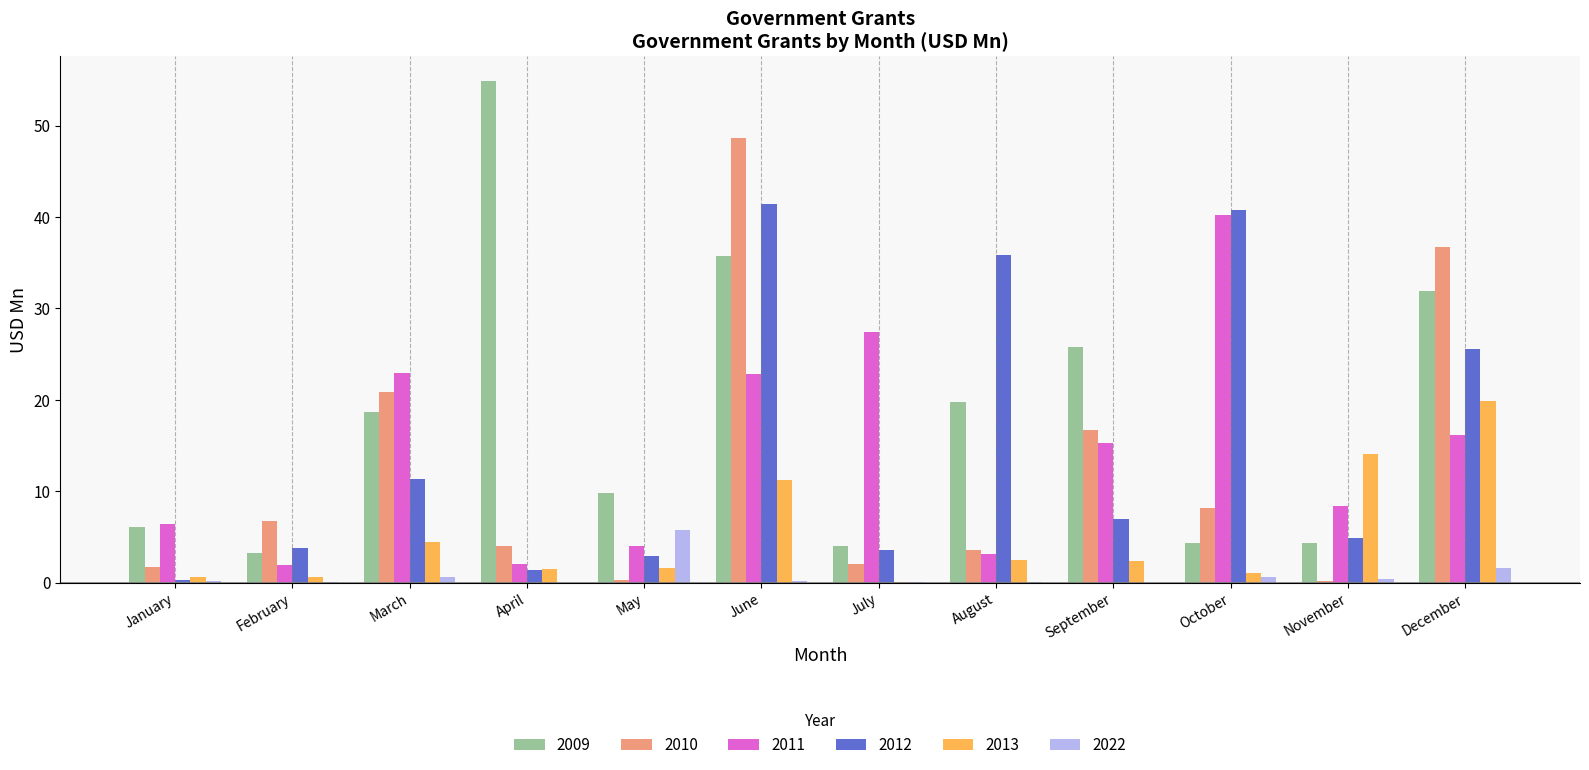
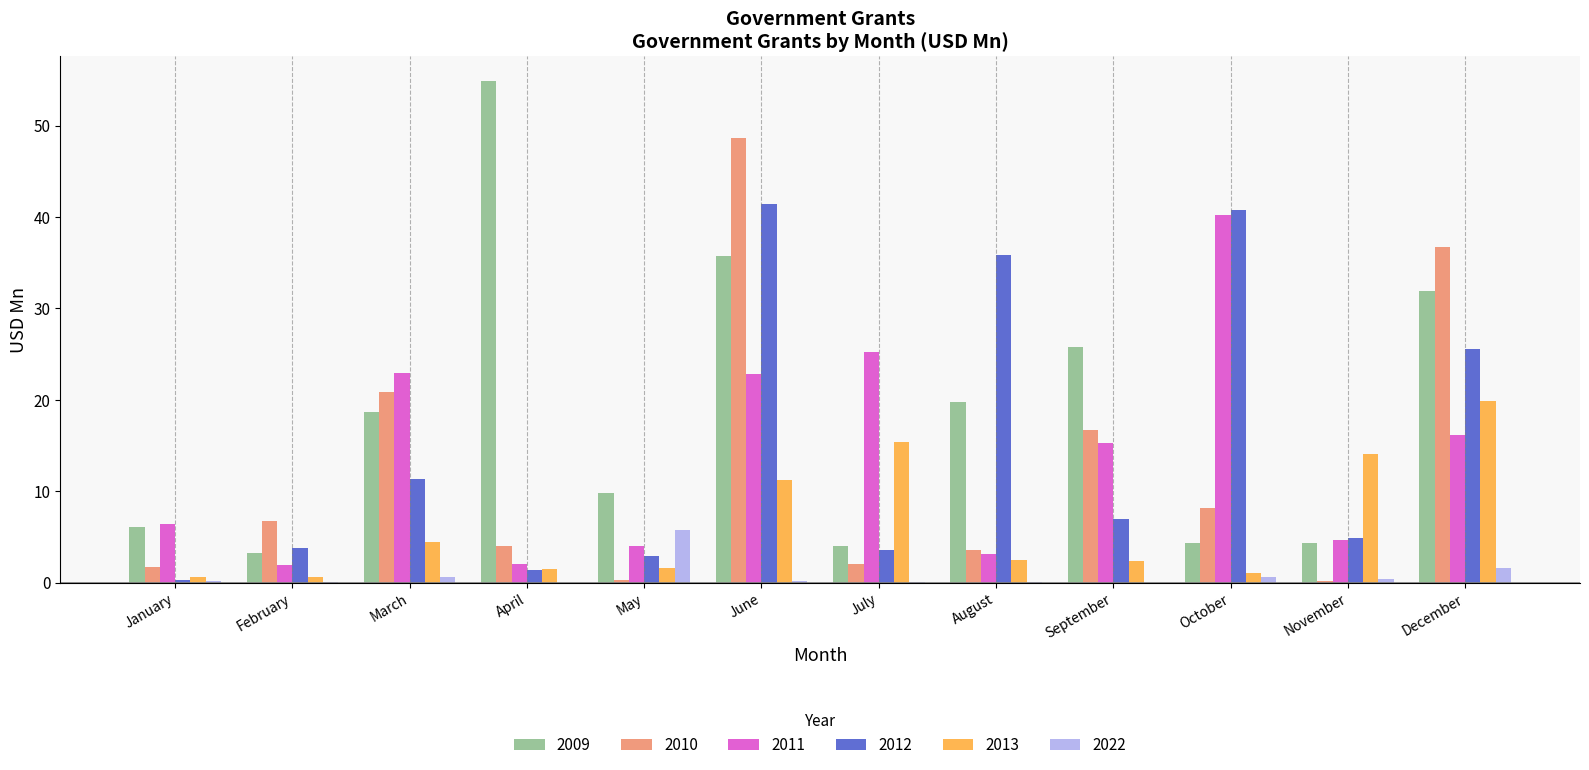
2011, July: 27 -> 25
2013, July: 0 -> 15
2011, November: 8 -> 5
